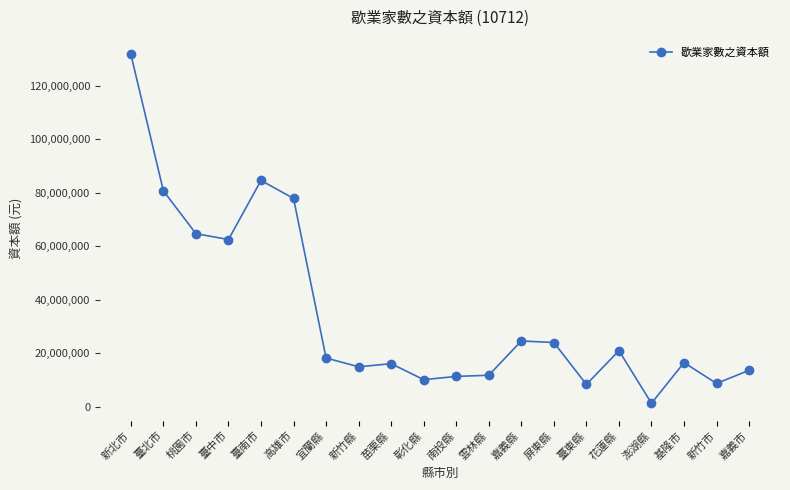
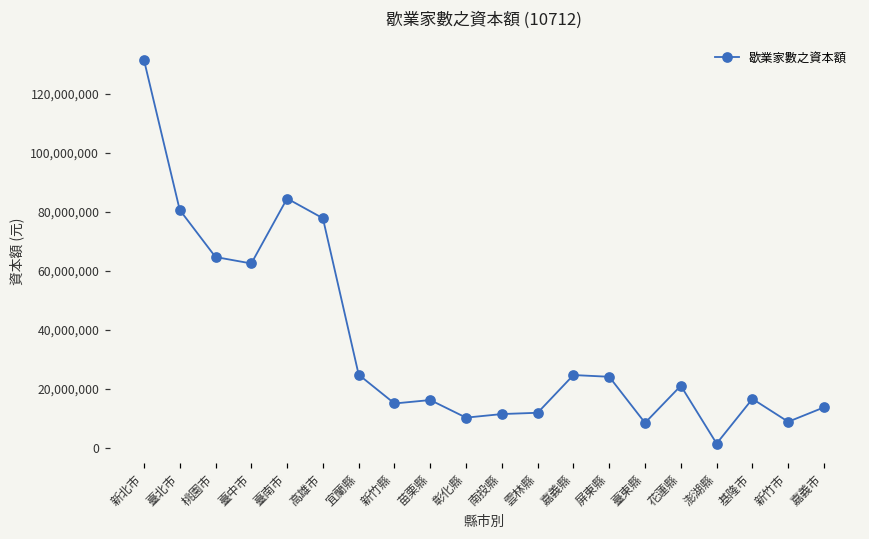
宜蘭縣: 18,000,000 -> 25,000,000
